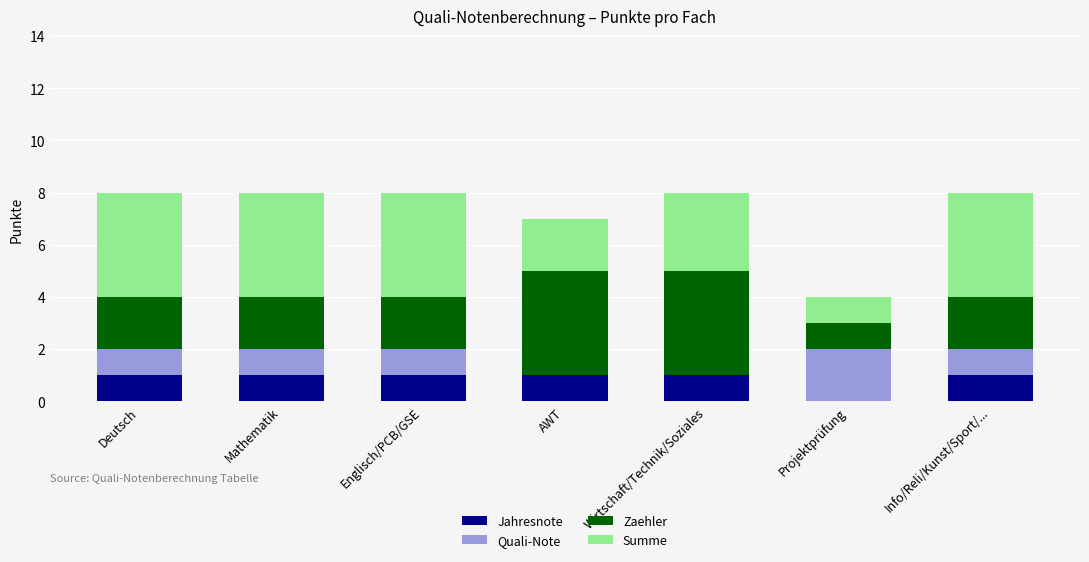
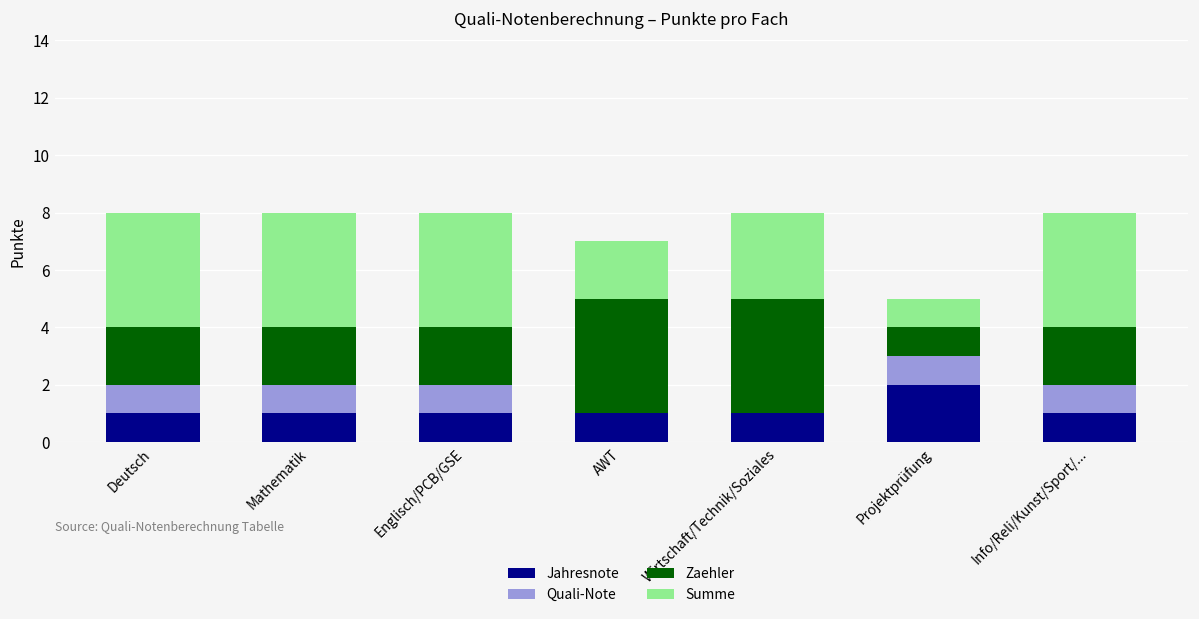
Jahresnote, Projektprüfung: 0 -> 2
Quali-Note, Projektprüfung: 2 -> 1
